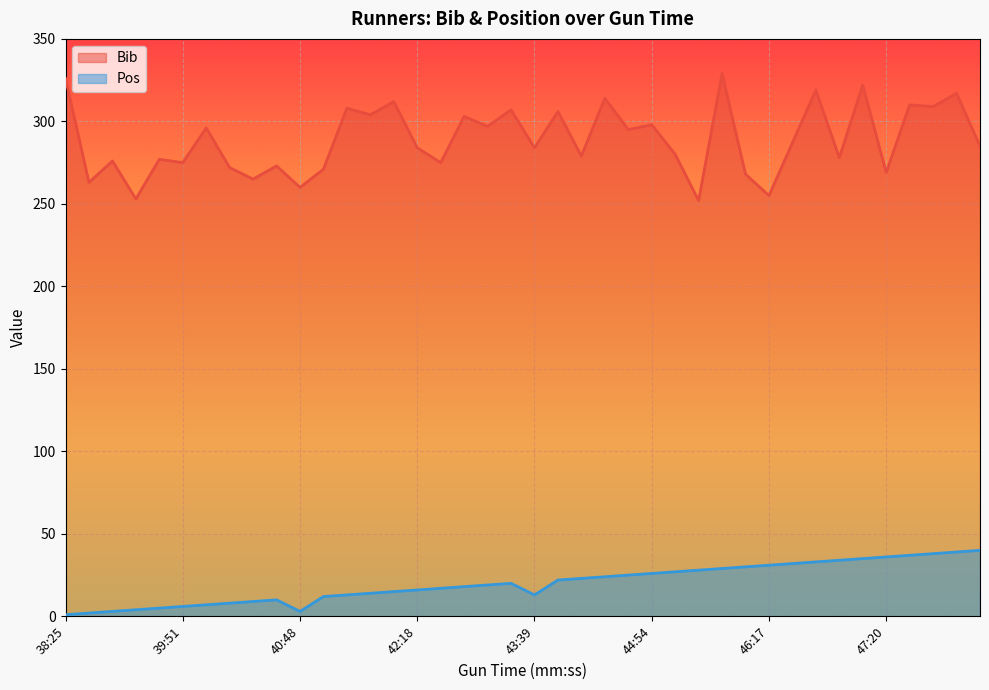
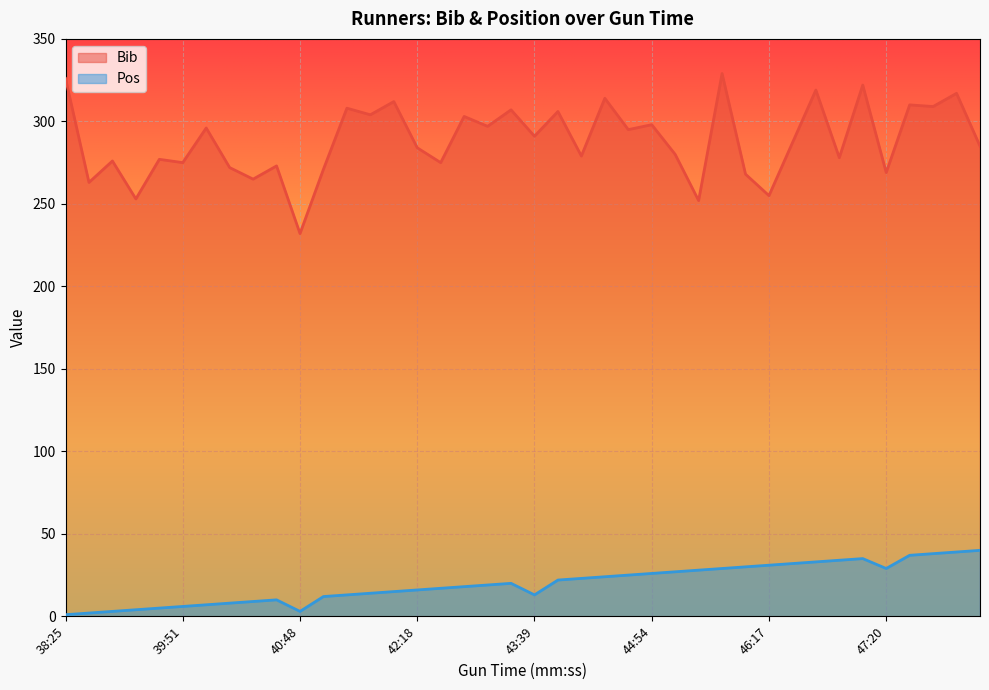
Bib, 40:48: 260 -> 232
Bib, 43:39: 284 -> 291
Pos, 47:20: 36 -> 29
